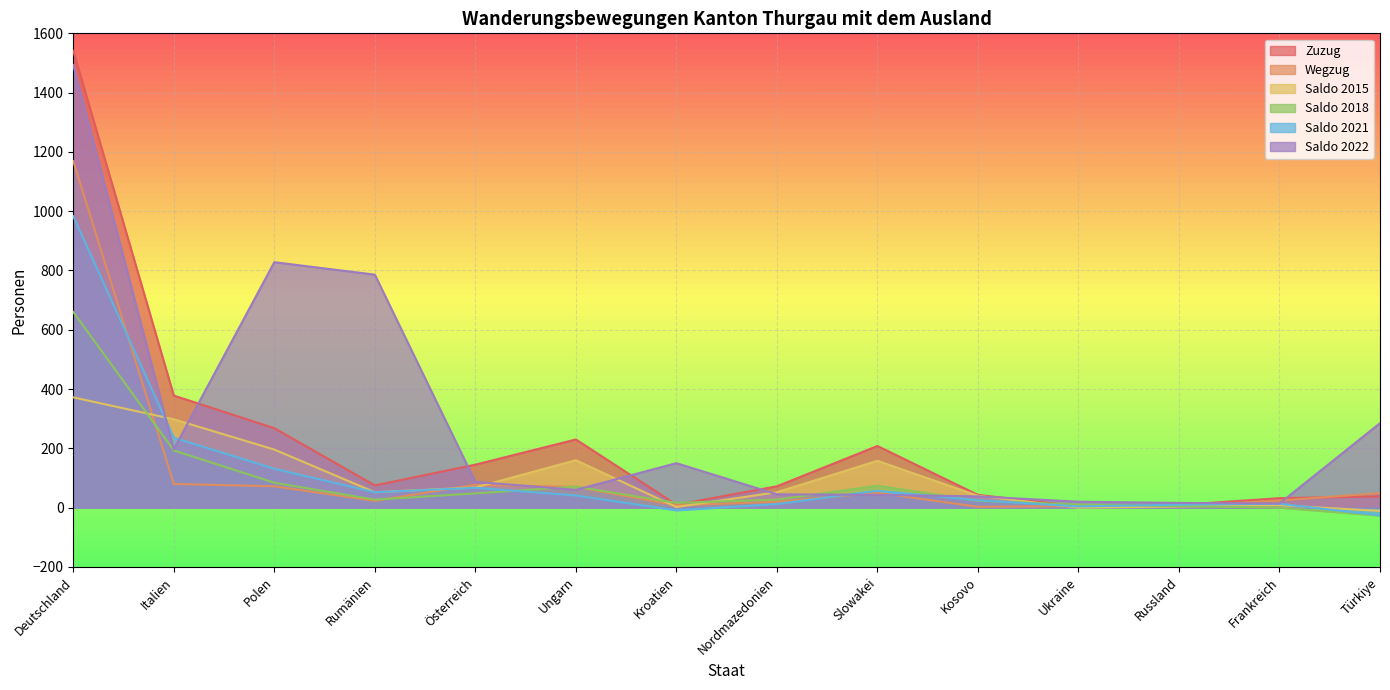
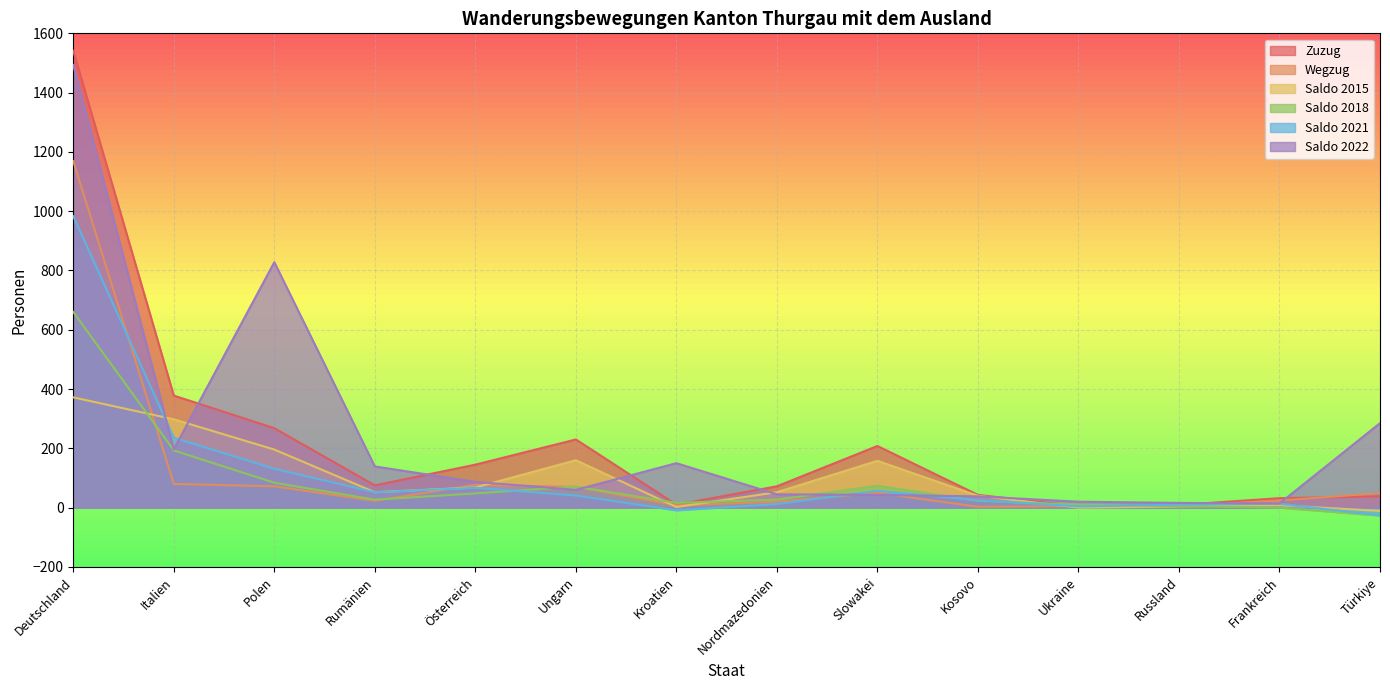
Saldo 2022, Rumänien: 790 -> 140
